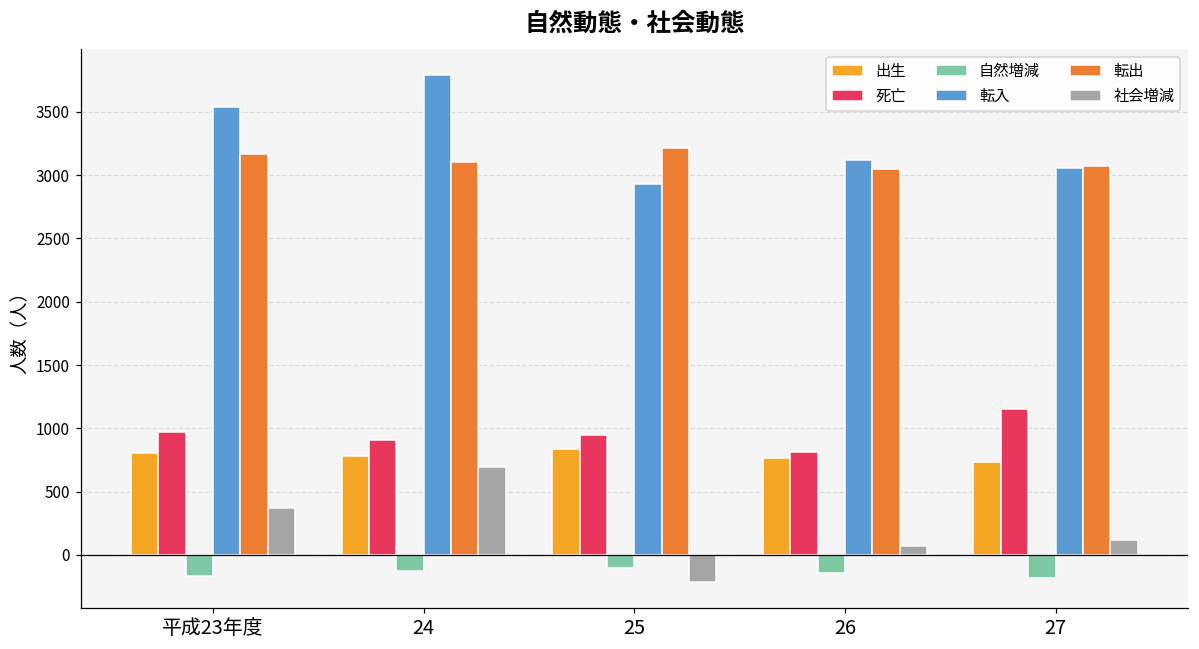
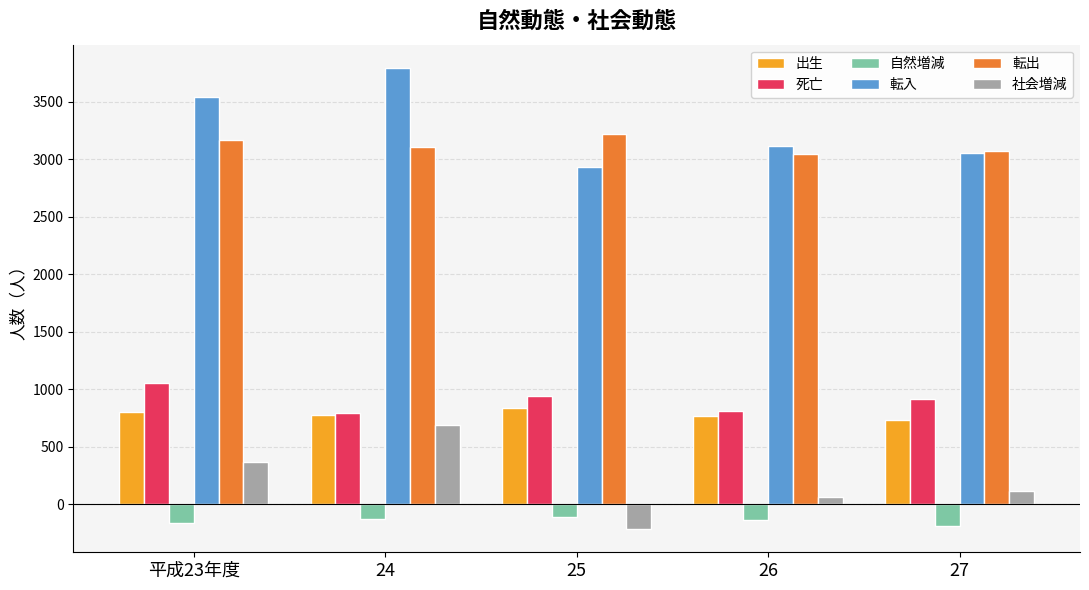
死亡, 平成23年度: 970 -> 1060
死亡, 24: 910 -> 800
死亡, 27: 1150 -> 920
